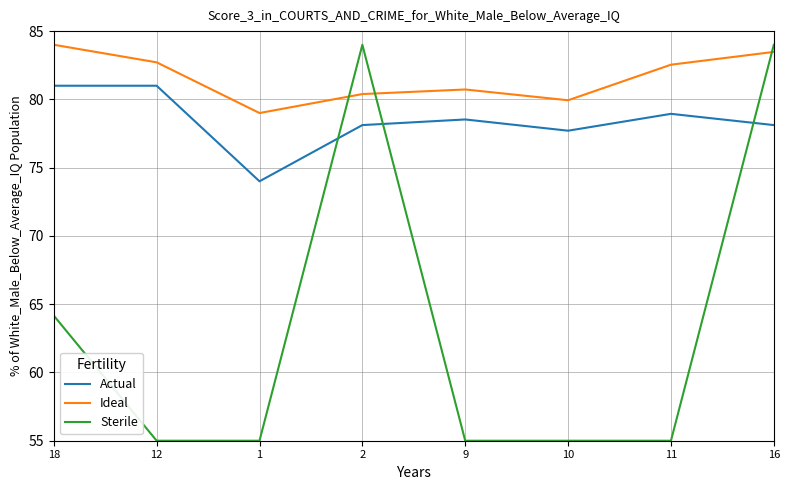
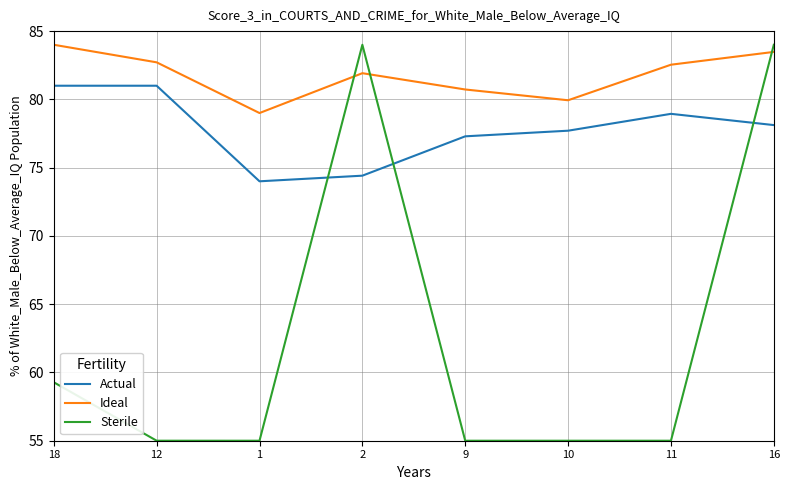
Sterile, 18: 64.2 -> 59.3
Actual, 2: 78.1 -> 74.4
Ideal, 2: 80.4 -> 81.9
Actual, 9: 78.5 -> 77.3
